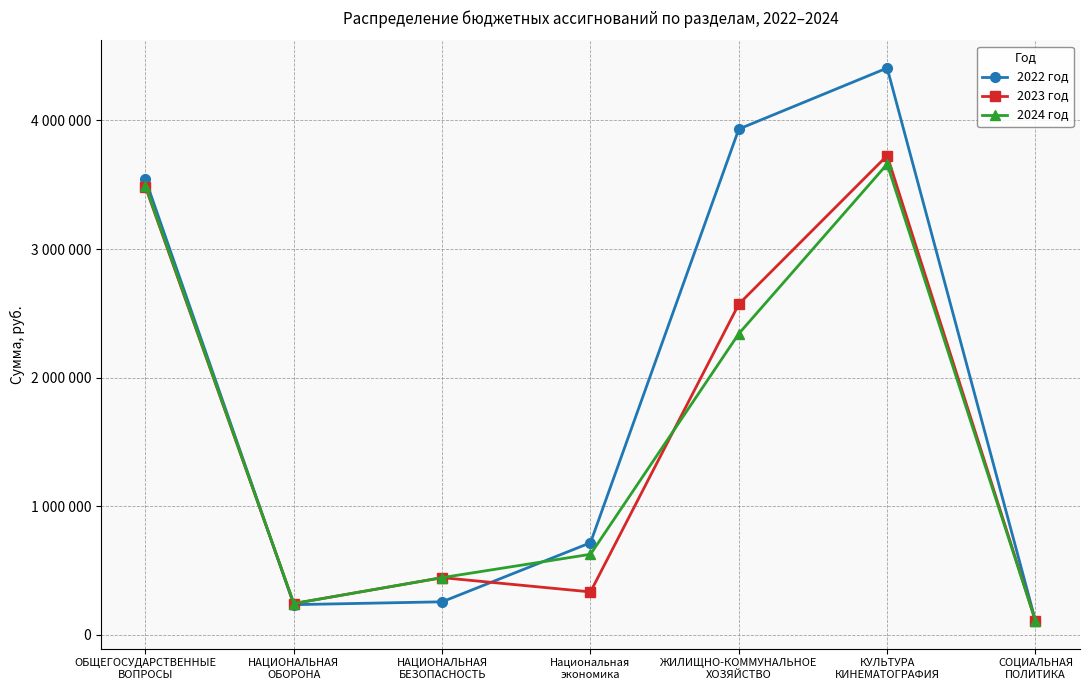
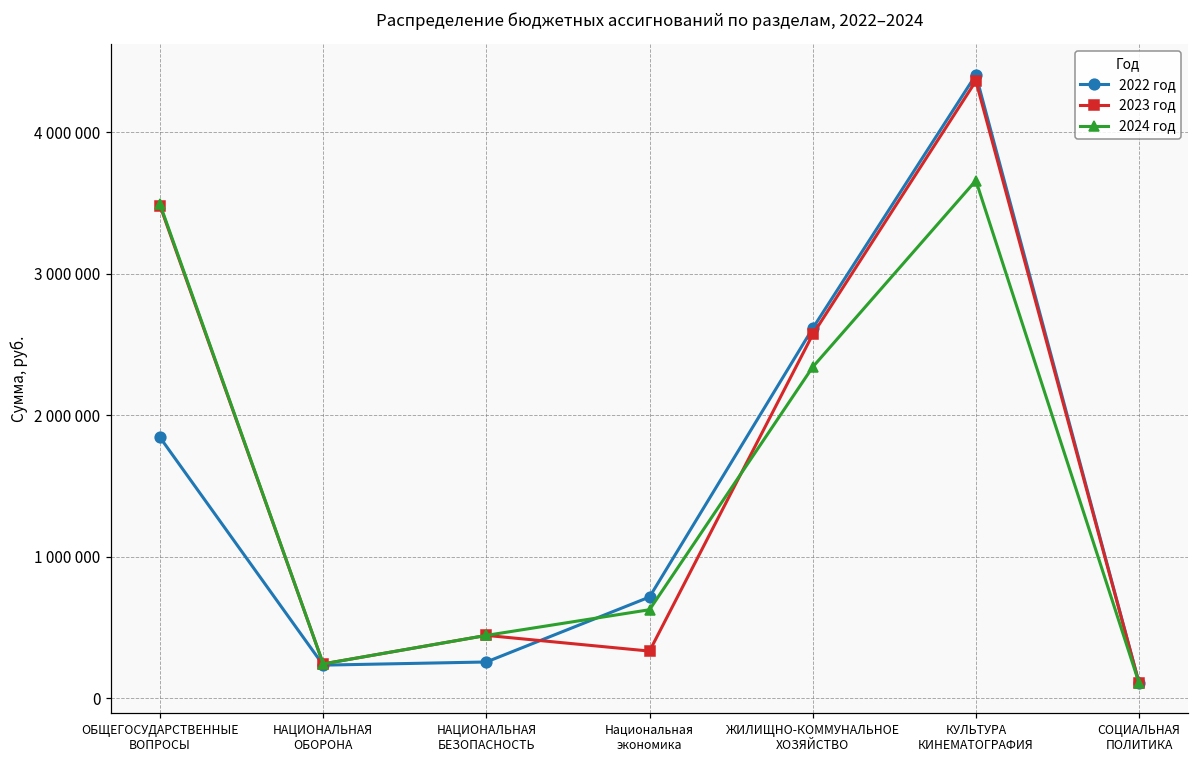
2022 год, ОБЩЕГОСУДАРСТВЕННЫЕ ВОПРОСЫ: 3540000 -> 1840000
2022 год, ЖИЛИЩНО-КОММУНАЛЬНОЕ ХОЗЯЙСТВО: 3930000 -> 2620000
2023 год, КУЛЬТУРА КИНЕМАТОГРАФИЯ: 3730000 -> 4360000
